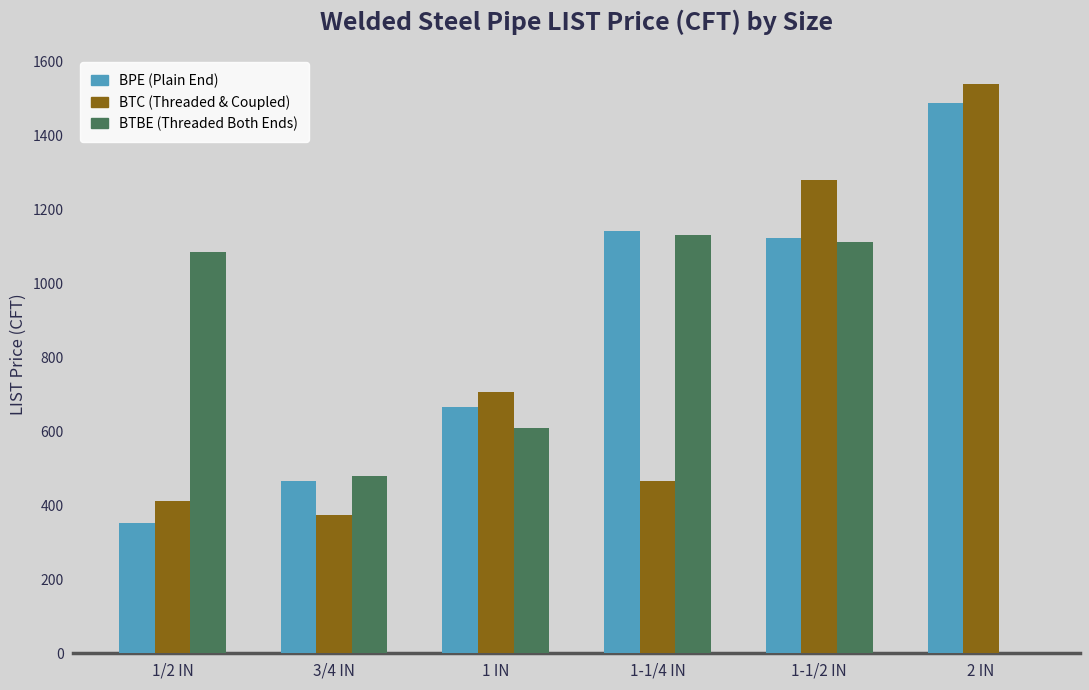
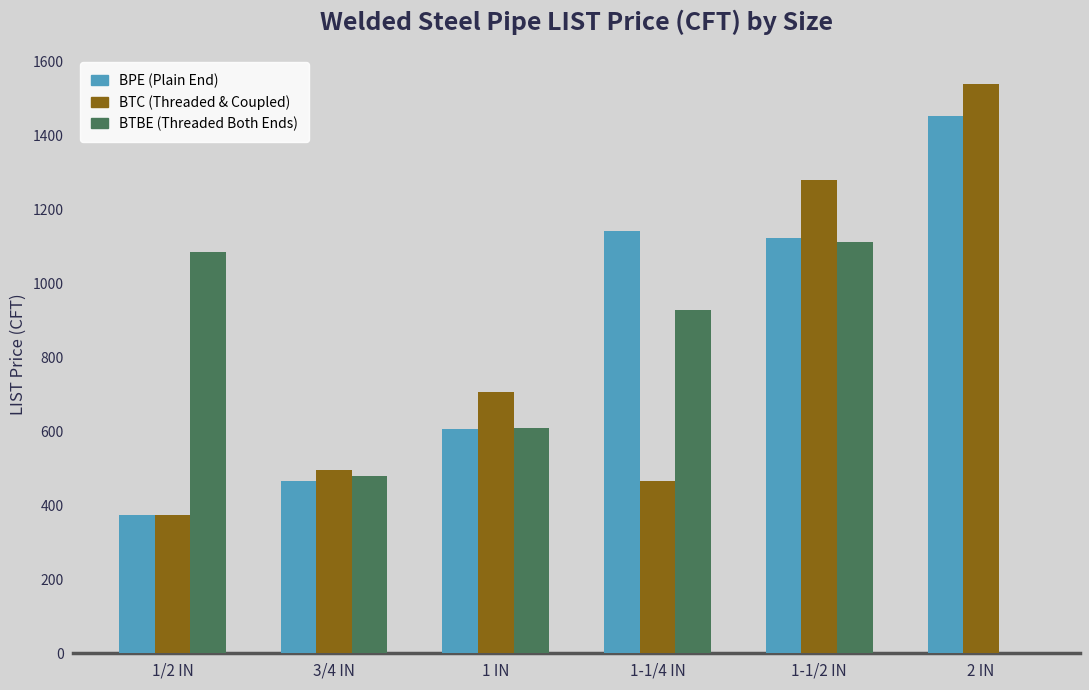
BPE (Plain End), 1/2 IN: 350 -> 370
BTC (Threaded & Coupled), 1/2 IN: 410 -> 370
BTC (Threaded & Coupled), 3/4 IN: 370 -> 490
BPE (Plain End), 1 IN: 670 -> 610
BTBE (Threaded Both Ends), 1-1/4 IN: 1130 -> 930
BPE (Plain End), 2 IN: 1490 -> 1450
